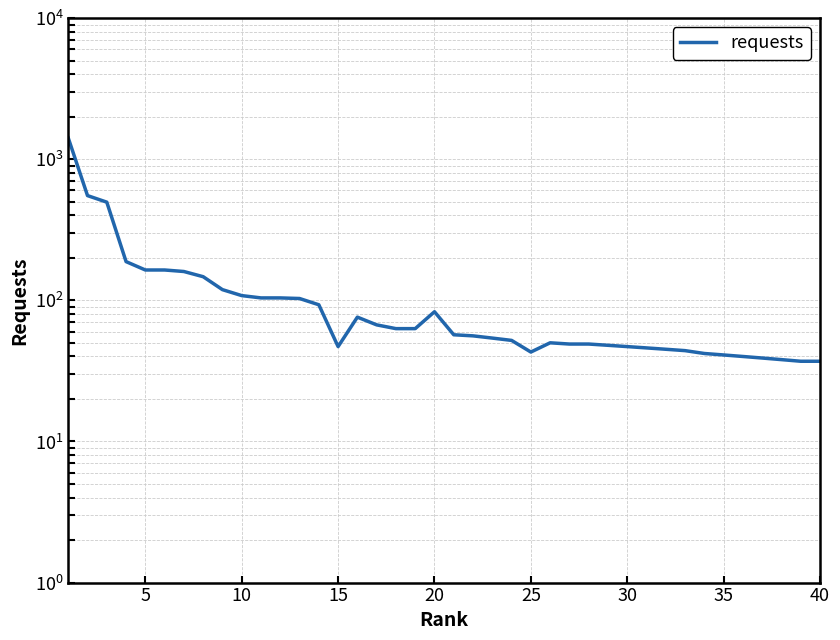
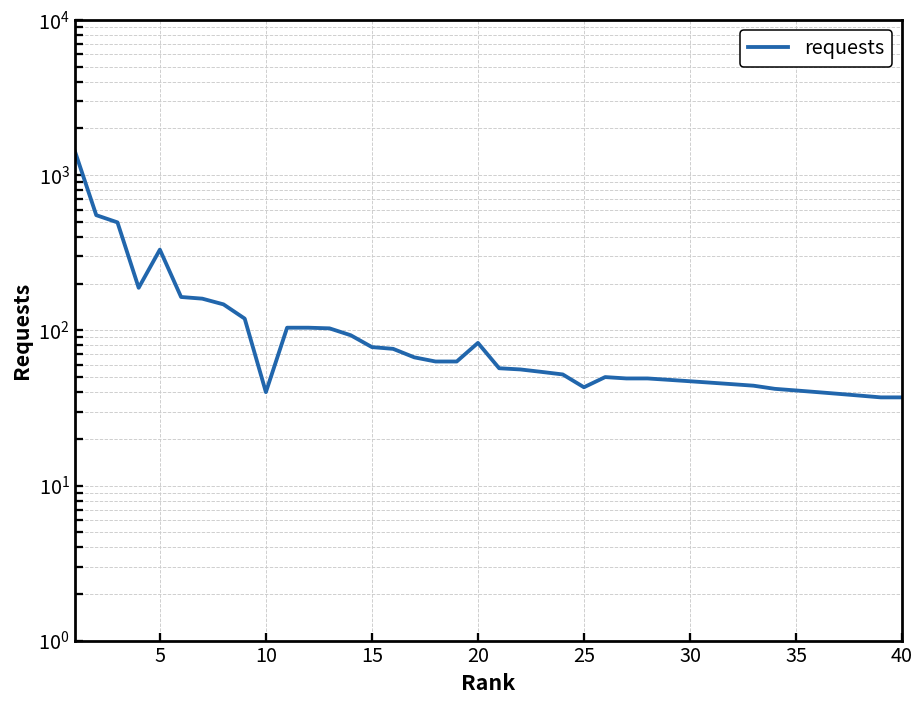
5: 160 -> 330
10: 110 -> 40
15: 47 -> 80
